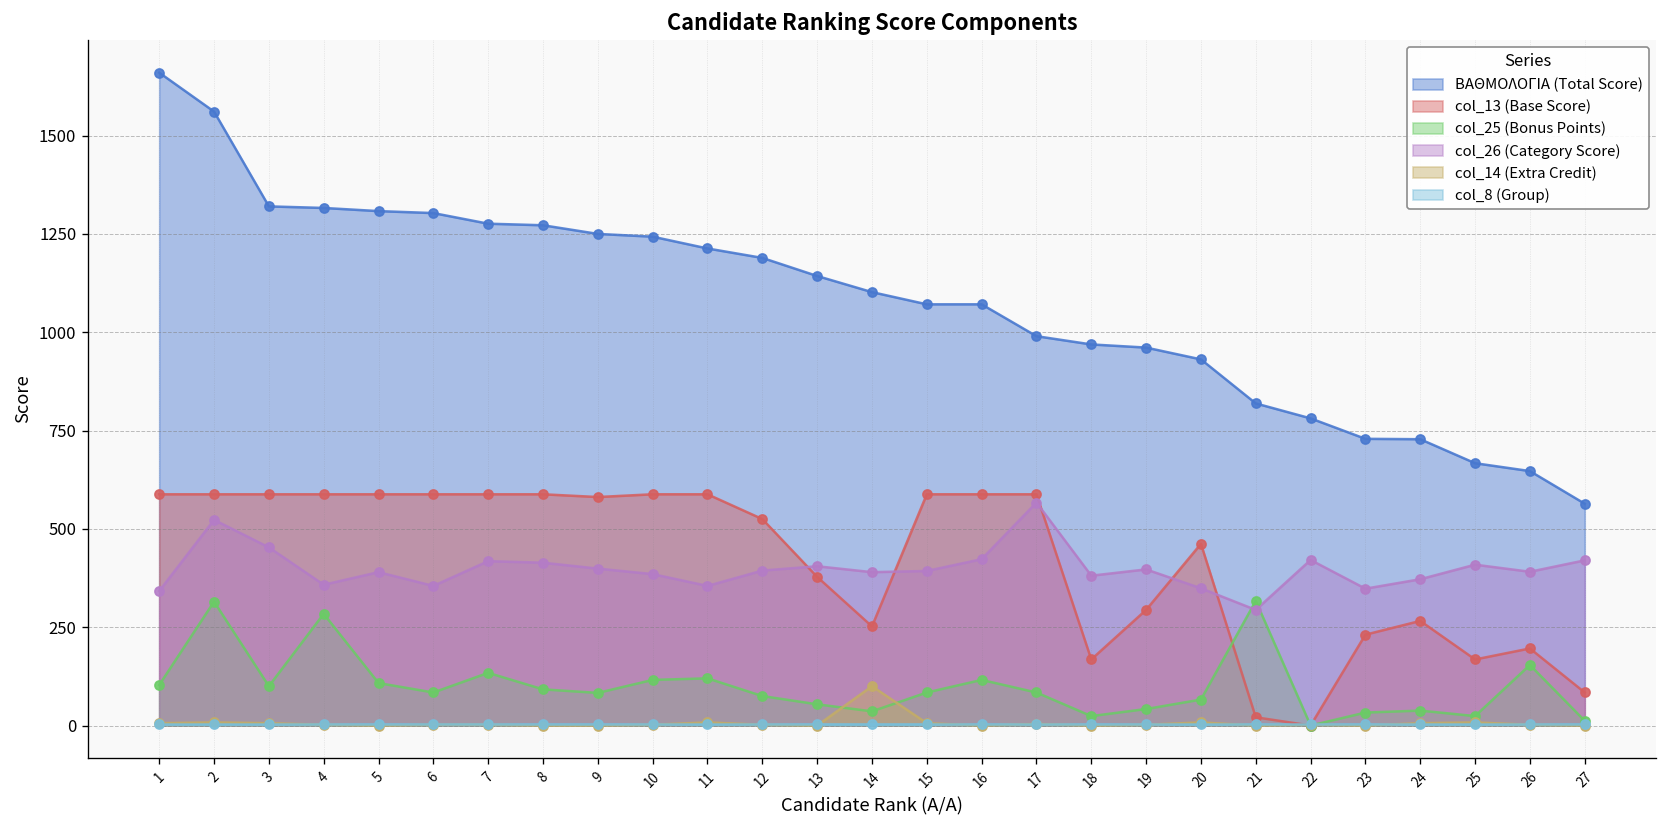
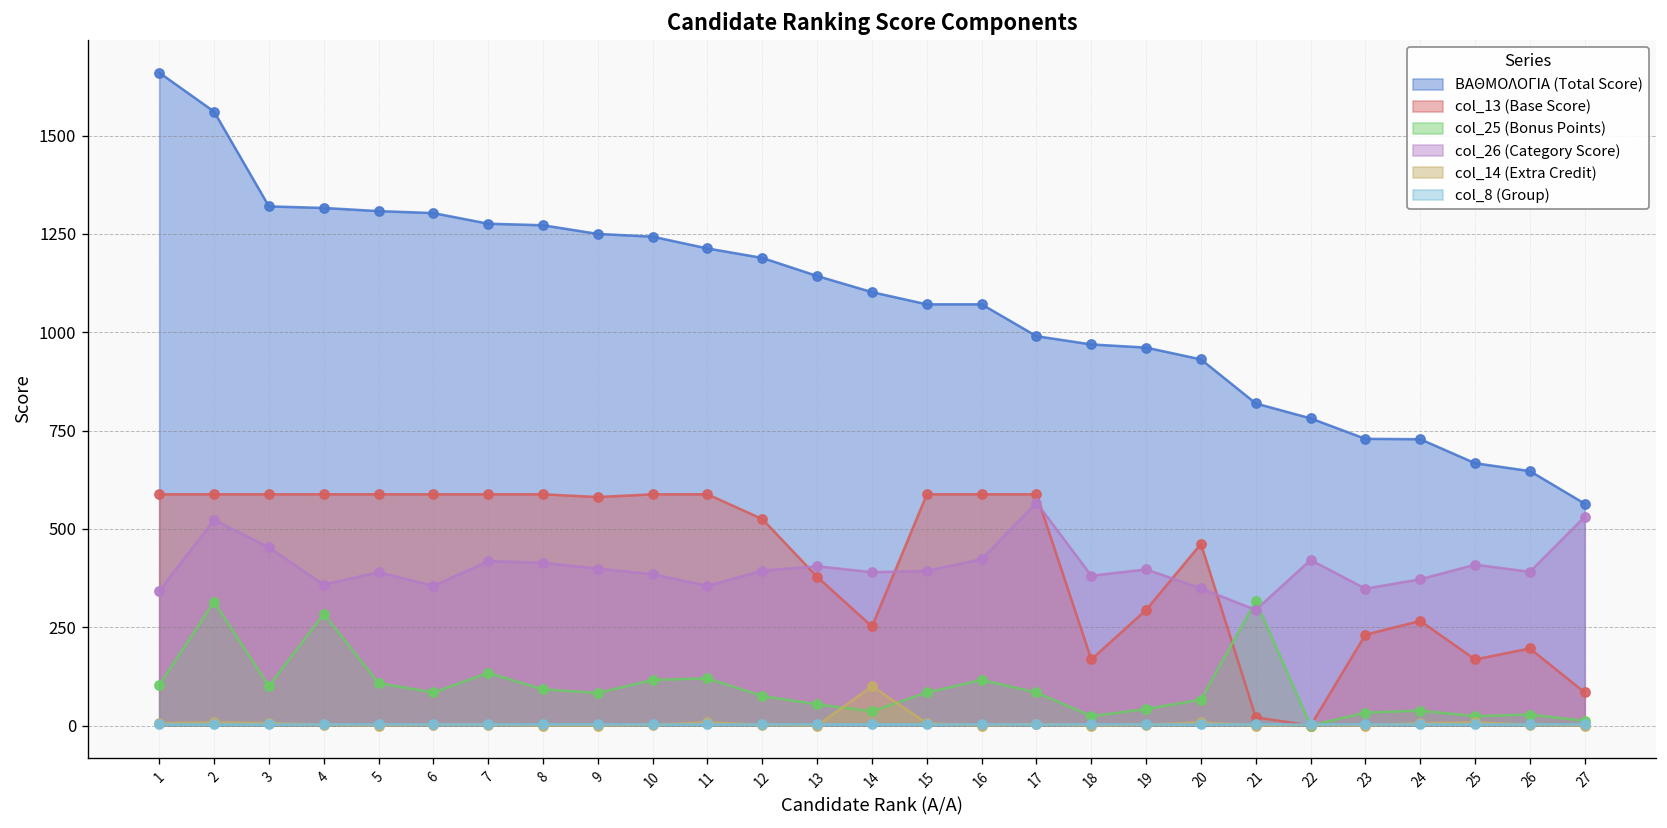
col_25 (Bonus Points), 26: 150 -> 30
col_26 (Category Score), 27: 420 -> 530
